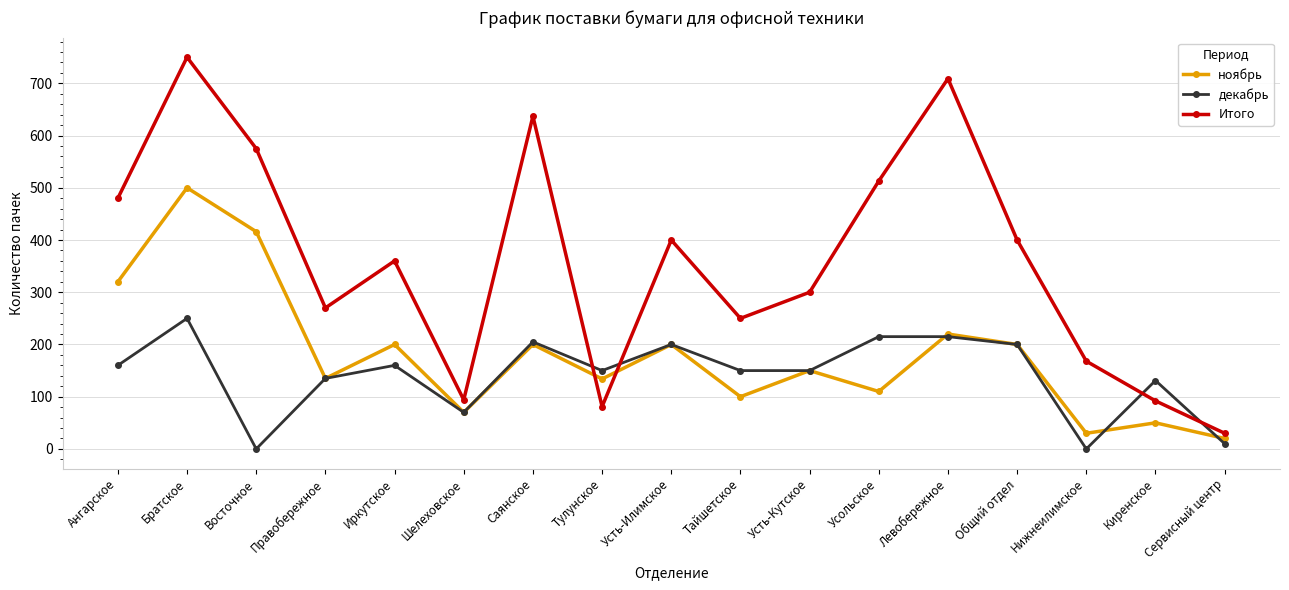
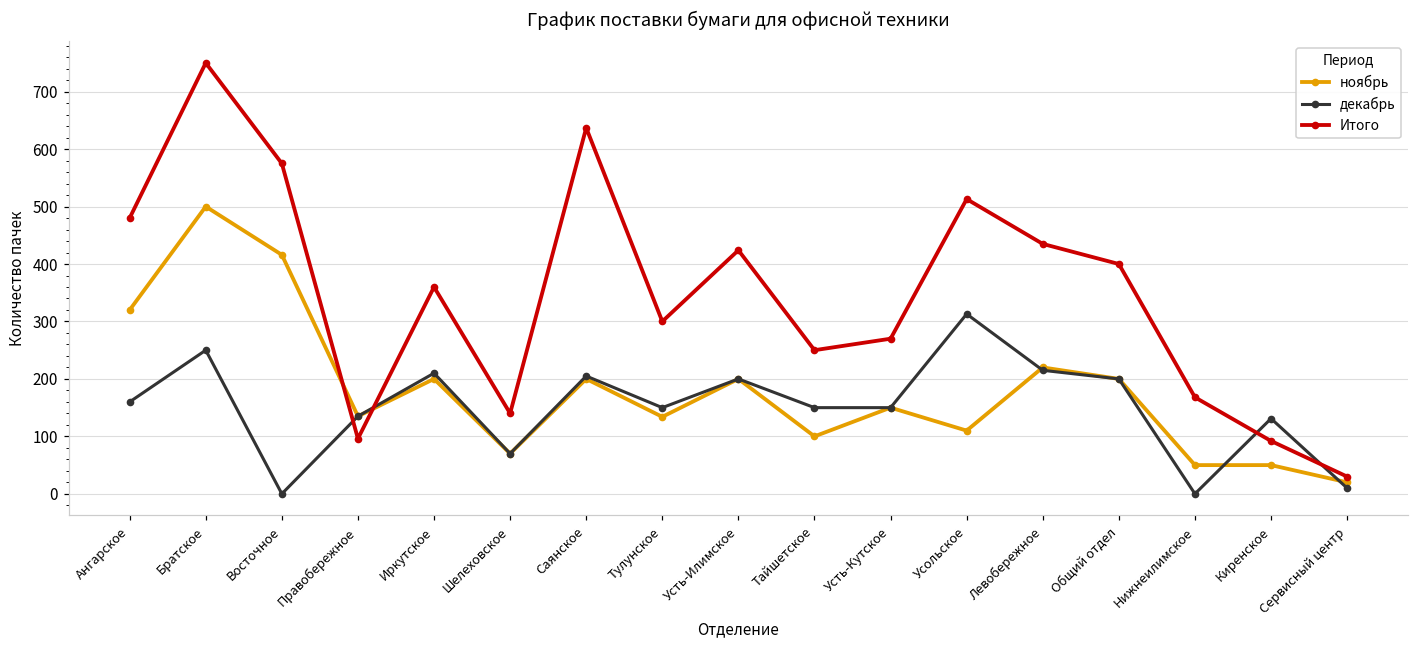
Итого, Правобережное: 270 -> 100
декабрь, Иркутское: 160 -> 210
Итого, Шелеховское: 90 -> 140
Итого, Тулунское: 80 -> 300
Итого, Усть-Илимское: 400 -> 420
Итого, Усть-Кутское: 300 -> 270
декабрь, Усольское: 220 -> 310
Итого, Левобережное: 710 -> 440
ноябрь, Нижнеилимское: 30 -> 50
